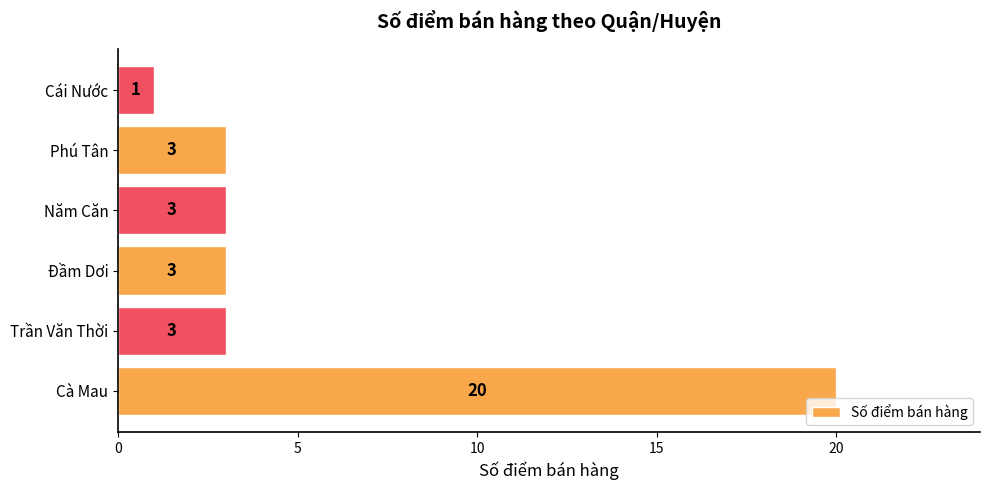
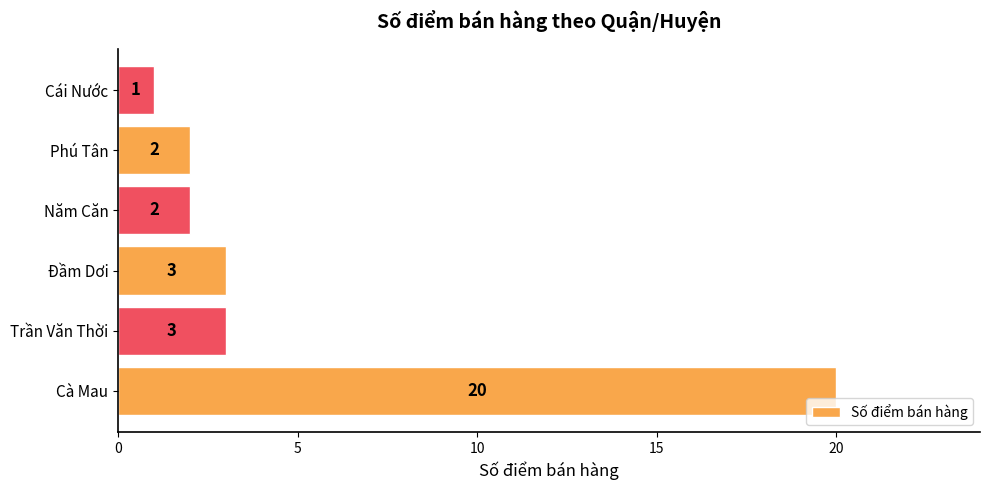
Phú Tân: 3 -> 2
Năm Căn: 3 -> 2
